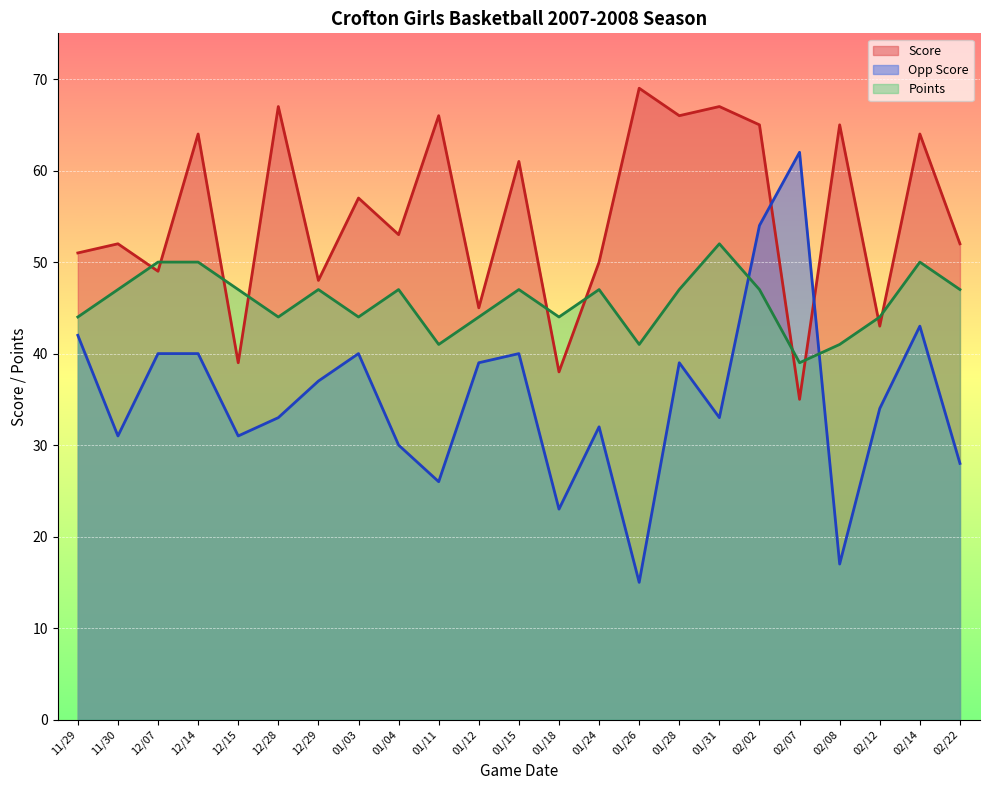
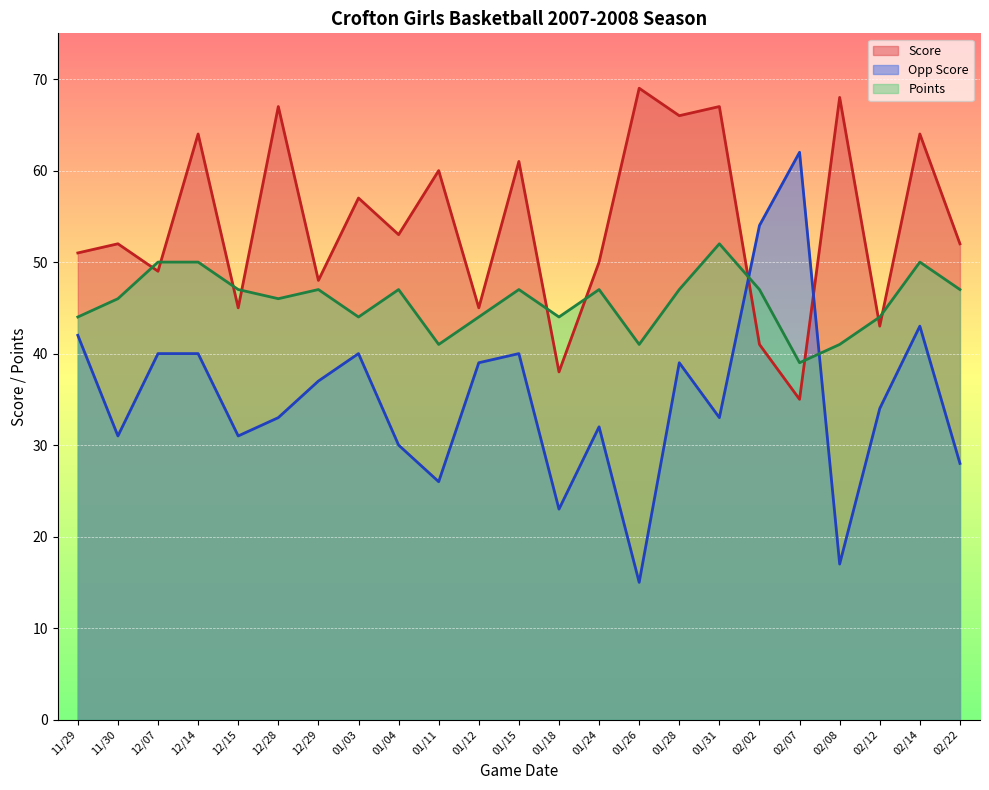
Points, 11/30: 47 -> 46
Score, 12/15: 39 -> 45
Points, 12/28: 44 -> 46
Score, 01/11: 66 -> 60
Score, 02/02: 65 -> 41
Score, 02/08: 65 -> 68
